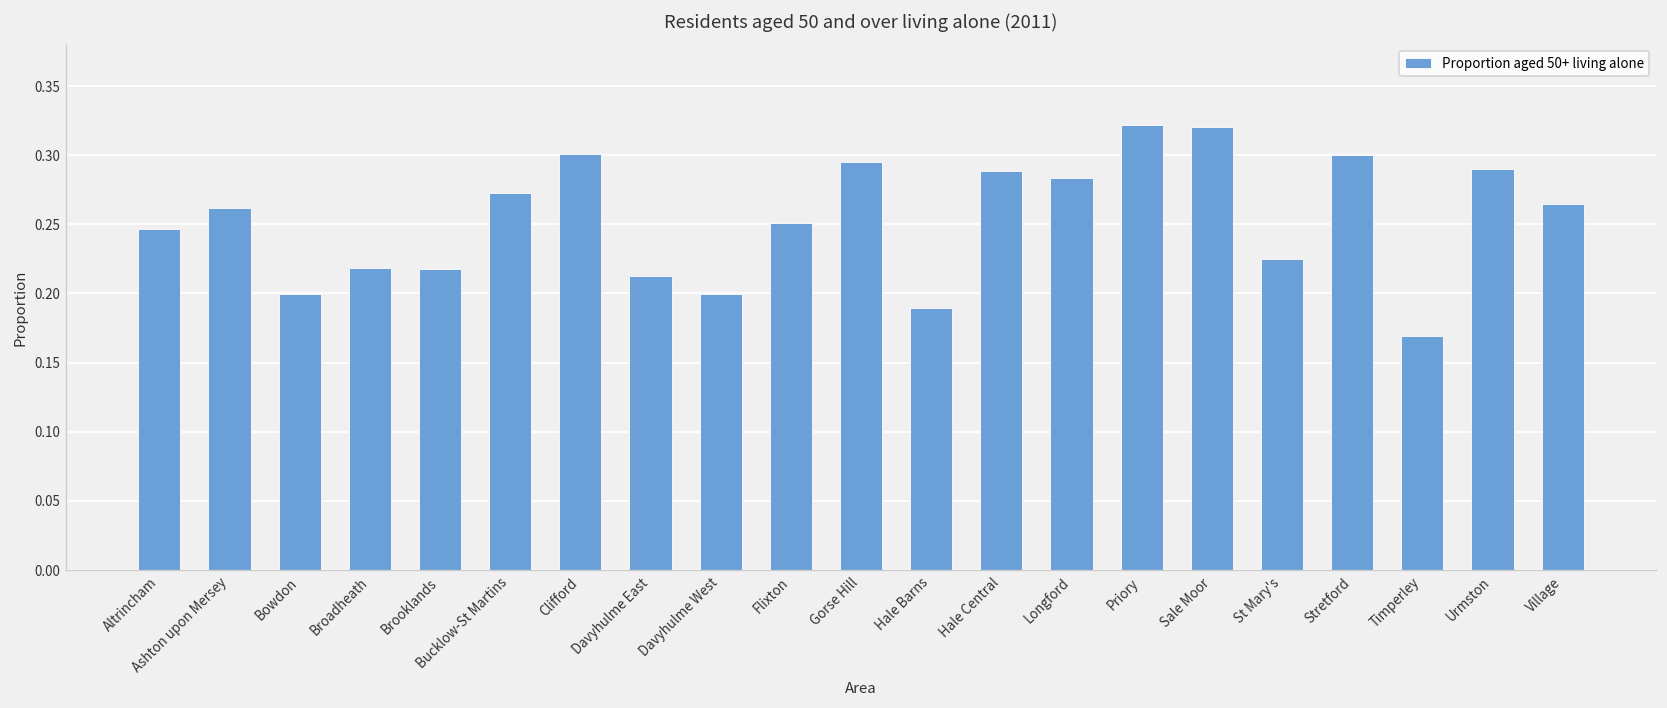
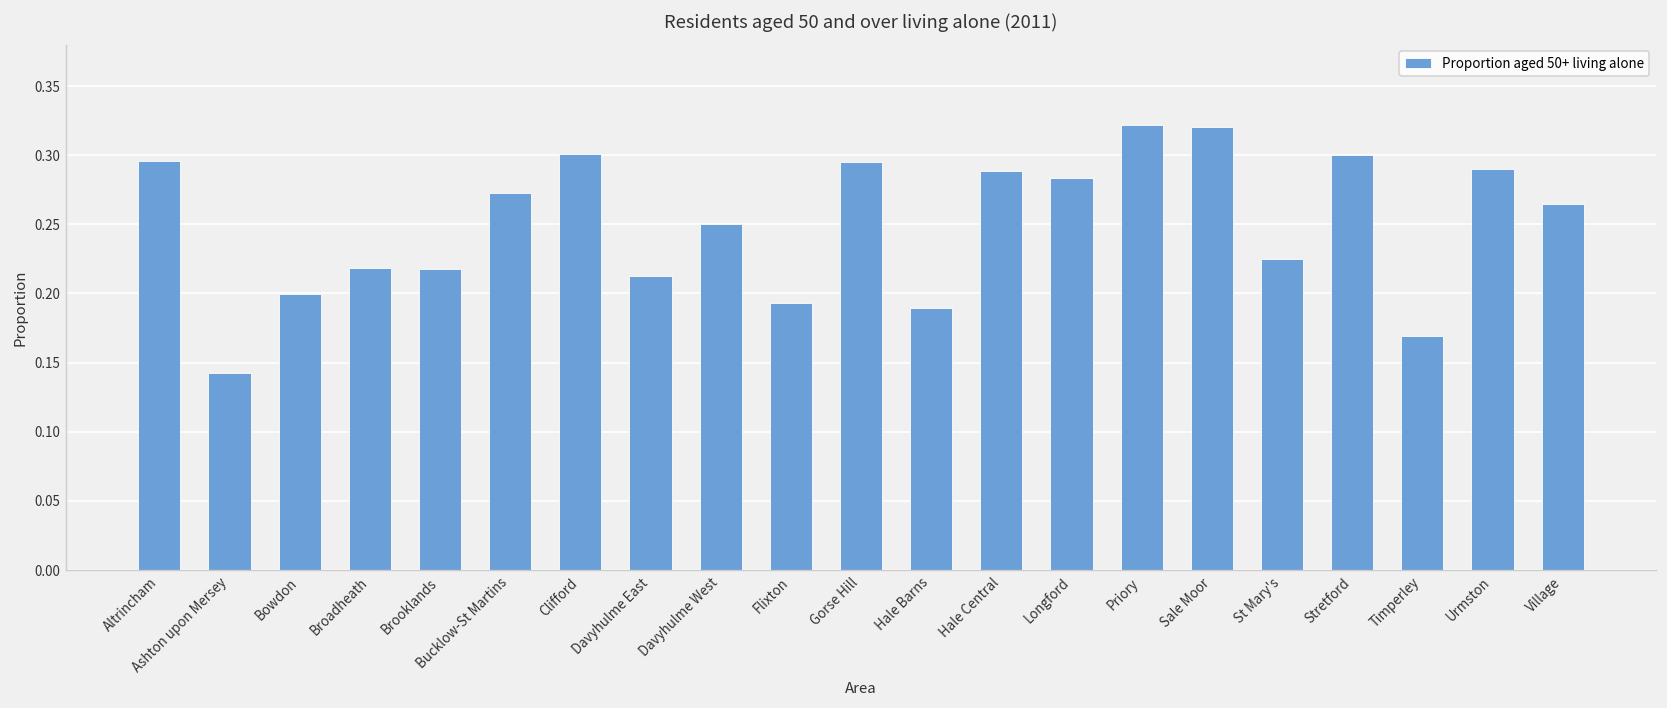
Altrincham: 0.247 -> 0.296
Ashton upon Mersey: 0.262 -> 0.142
Davyhulme West: 0.199 -> 0.250
Flixton: 0.251 -> 0.193
